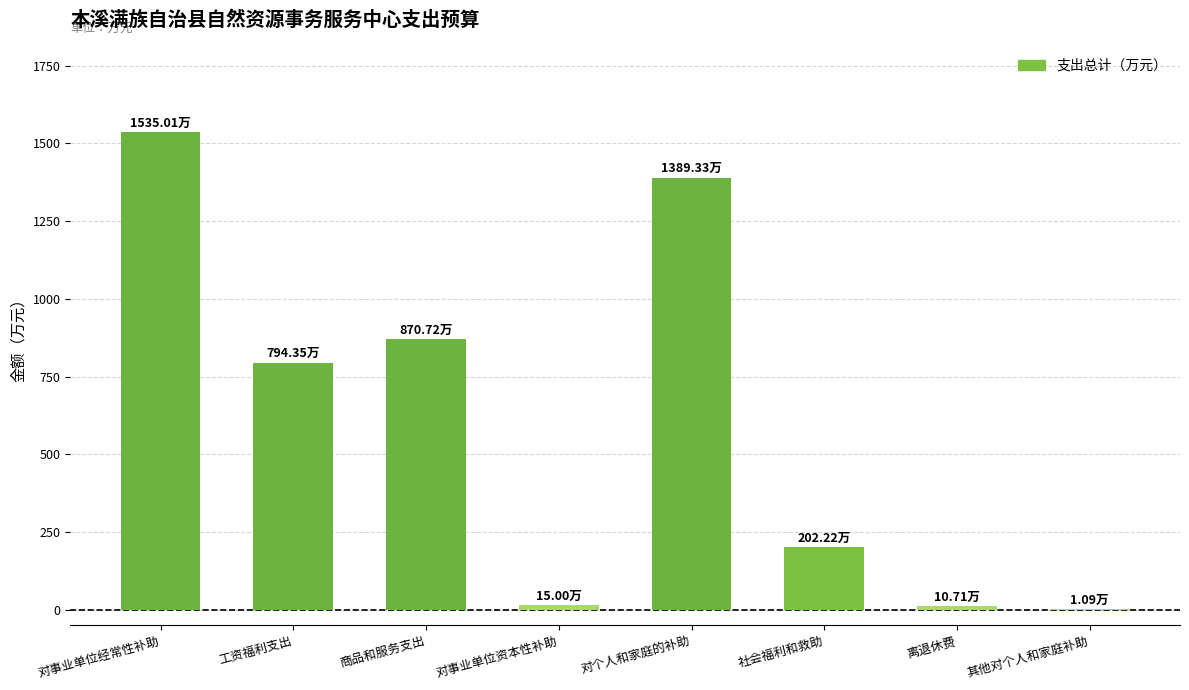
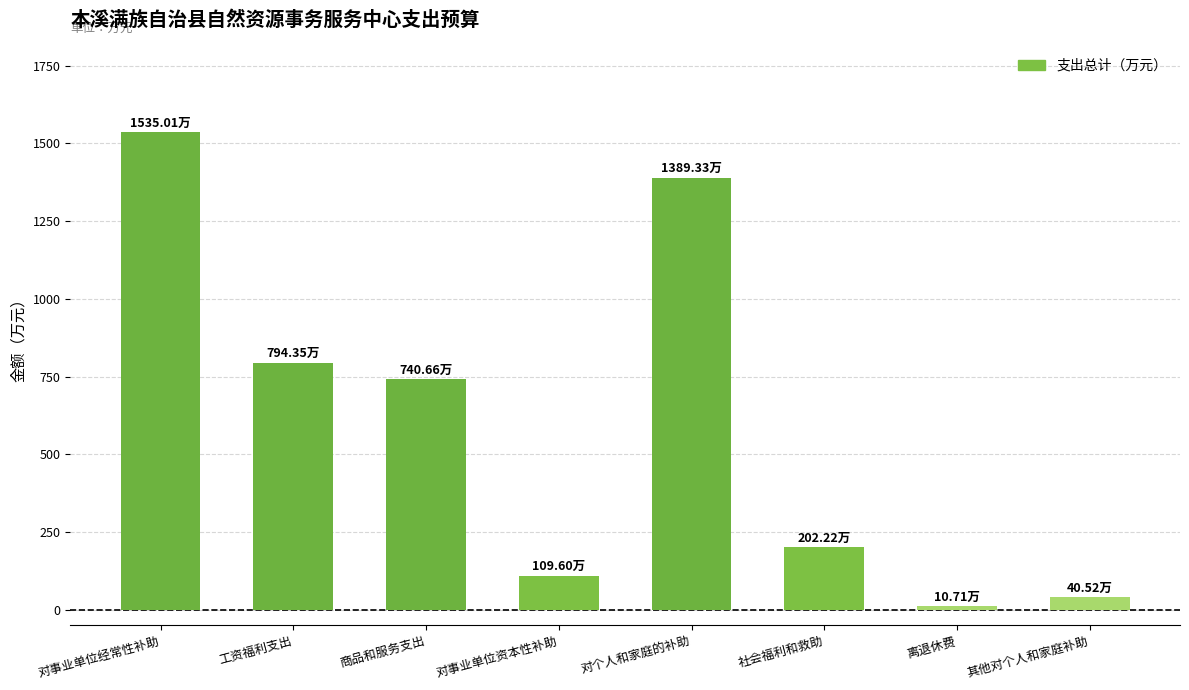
商品和服务支出: 870.72万 -> 740.66万
对事业单位资本性补助: 15.00万 -> 109.60万
其他对个人和家庭补助: 1.09万 -> 40.52万
